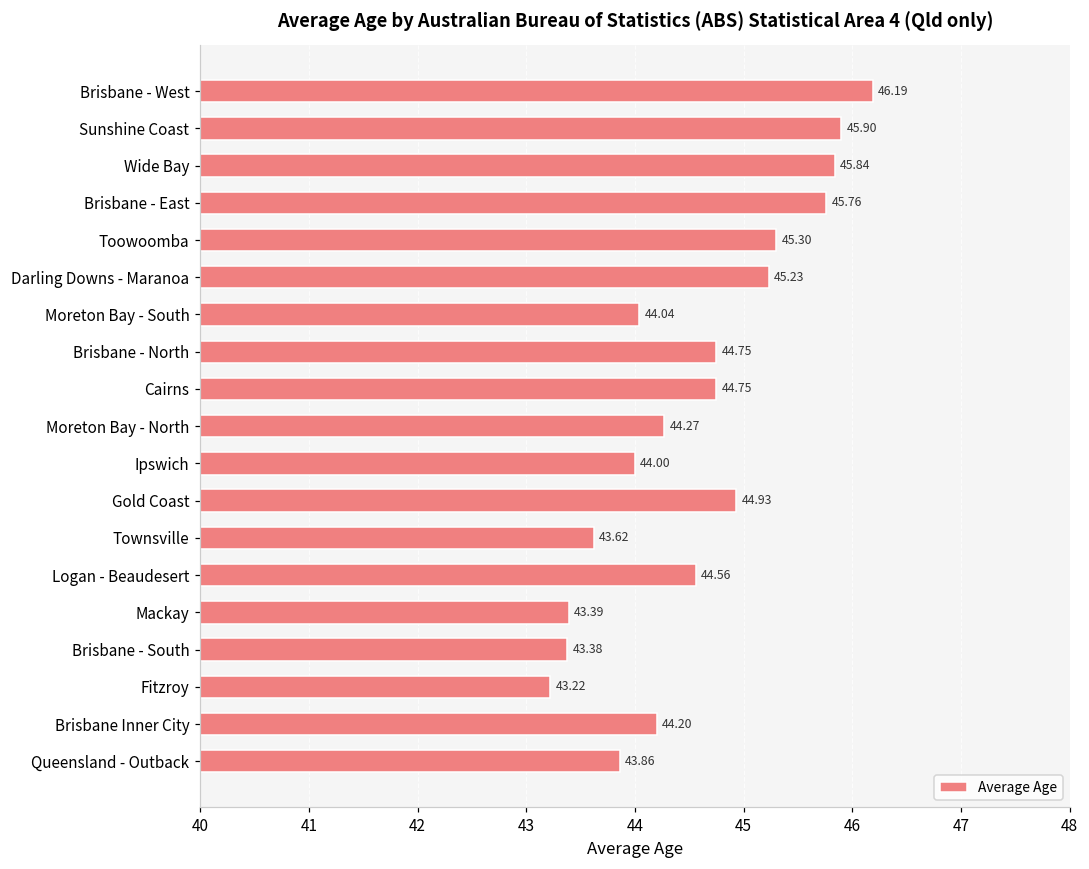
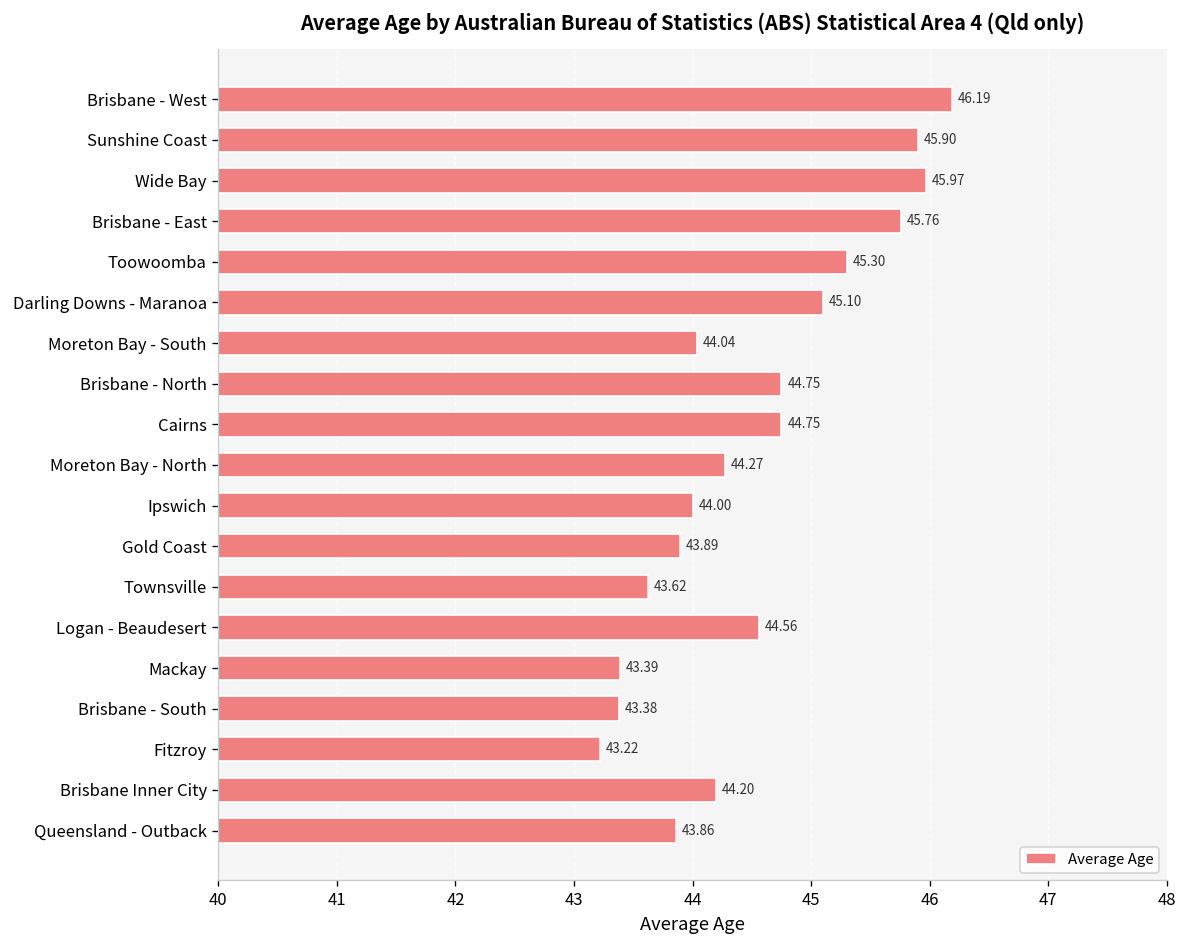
Wide Bay: 45.84 -> 45.97
Darling Downs - Maranoa: 45.23 -> 45.10
Gold Coast: 44.93 -> 43.89
